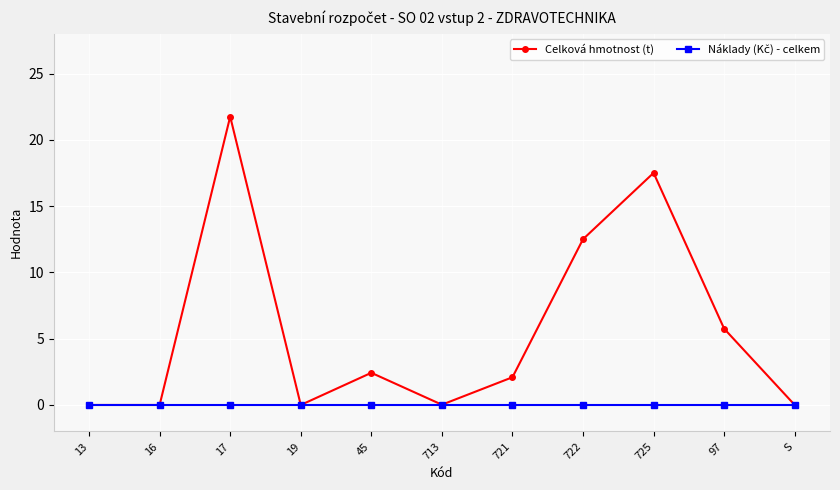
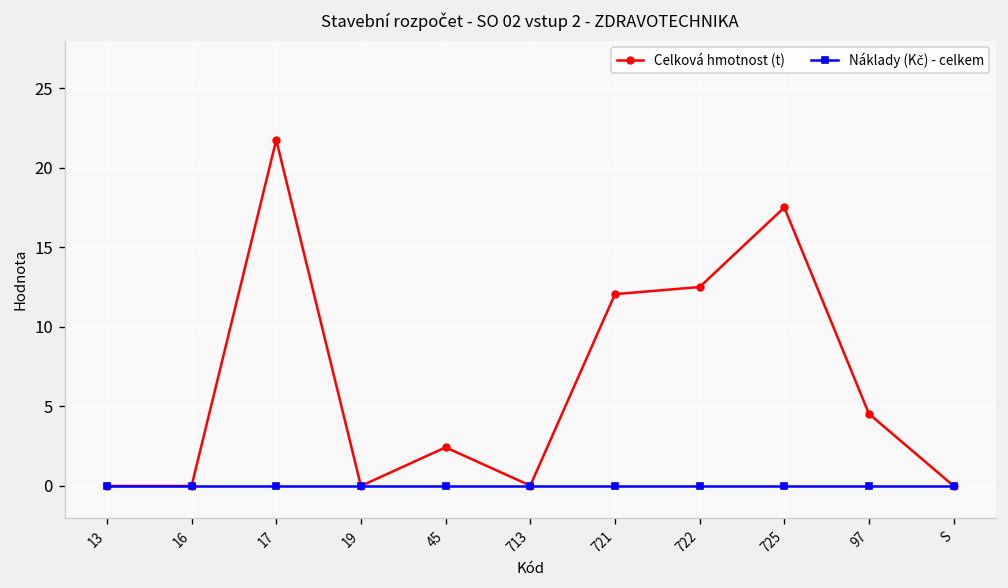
Celková hmotnost (t), 721: 2.1 -> 12.1
Celková hmotnost (t), 97: 5.8 -> 4.5
